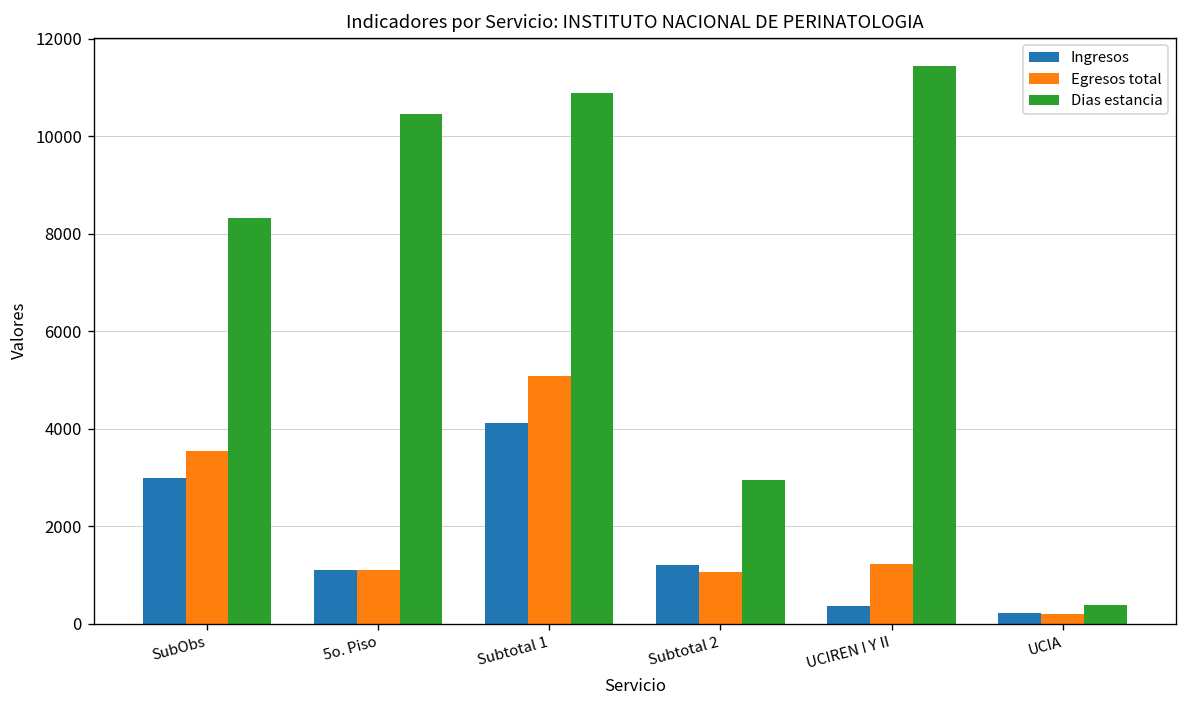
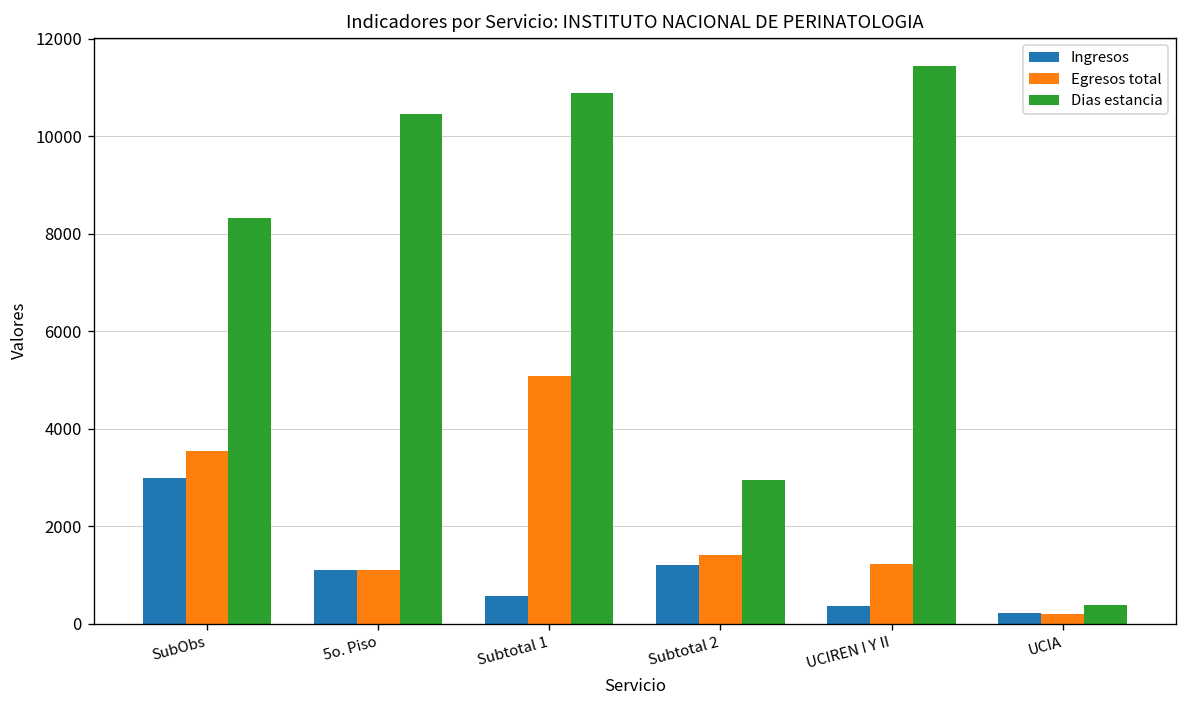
Ingresos, Subtotal 1: 4100 -> 600
Egresos total, Subtotal 2: 1100 -> 1400
